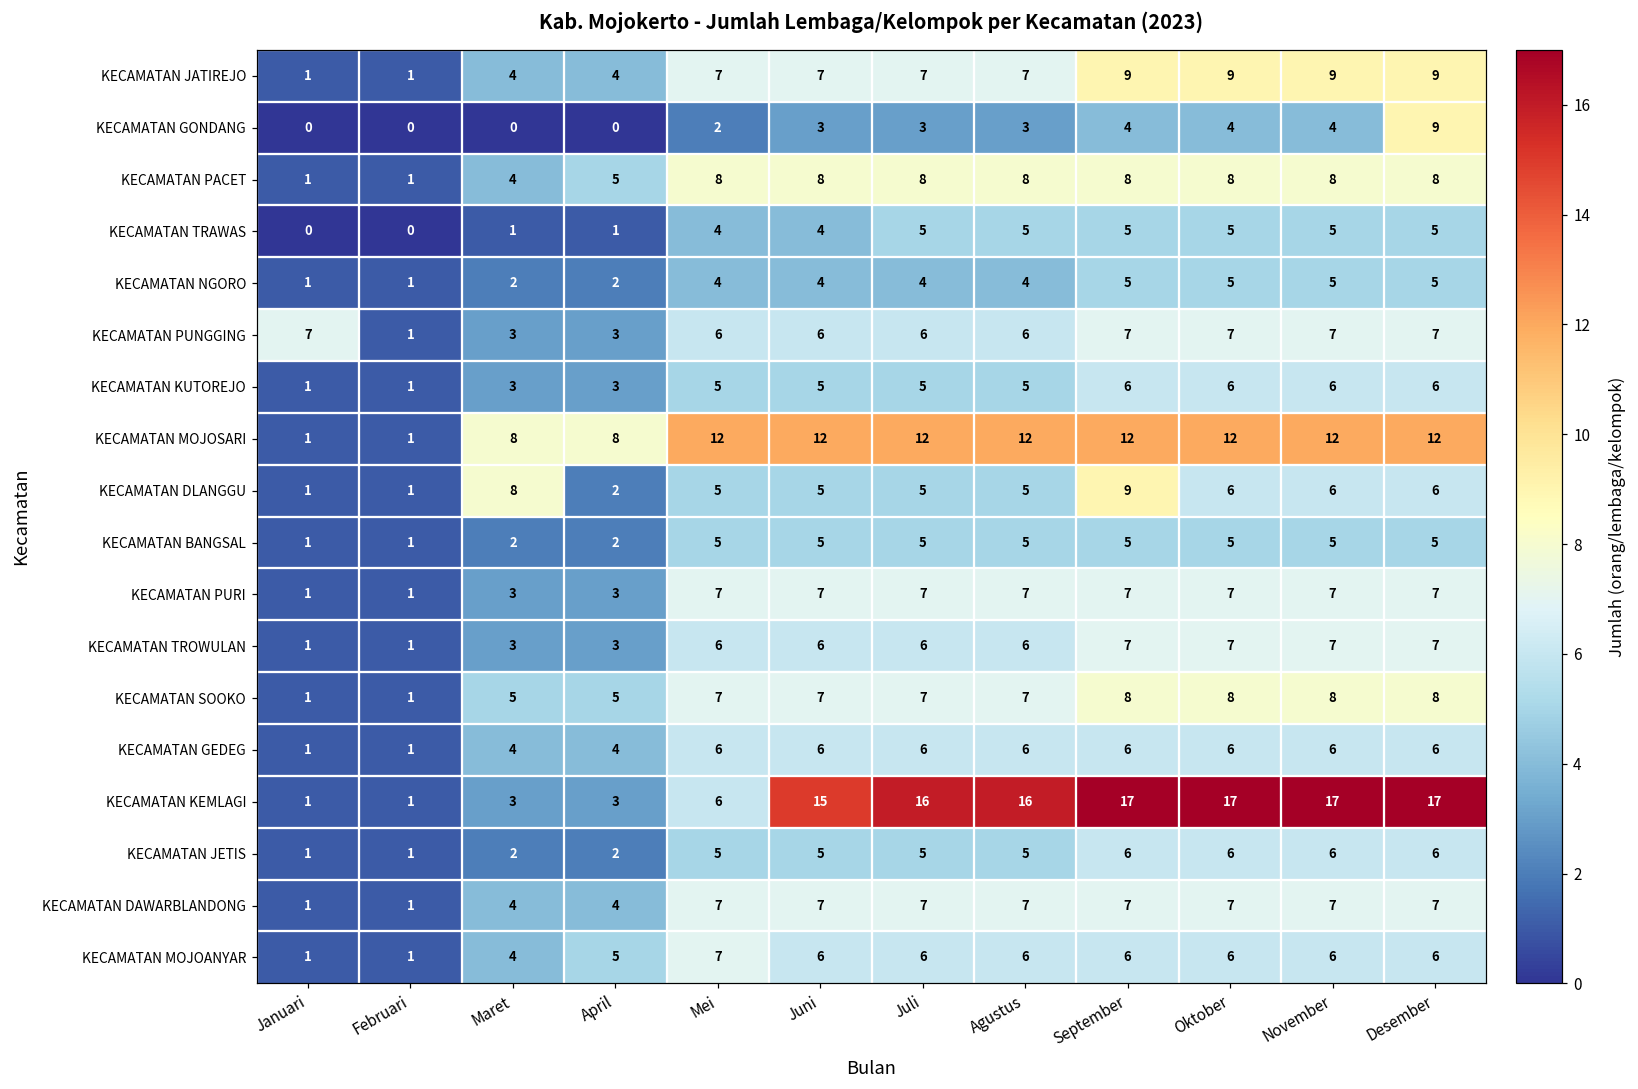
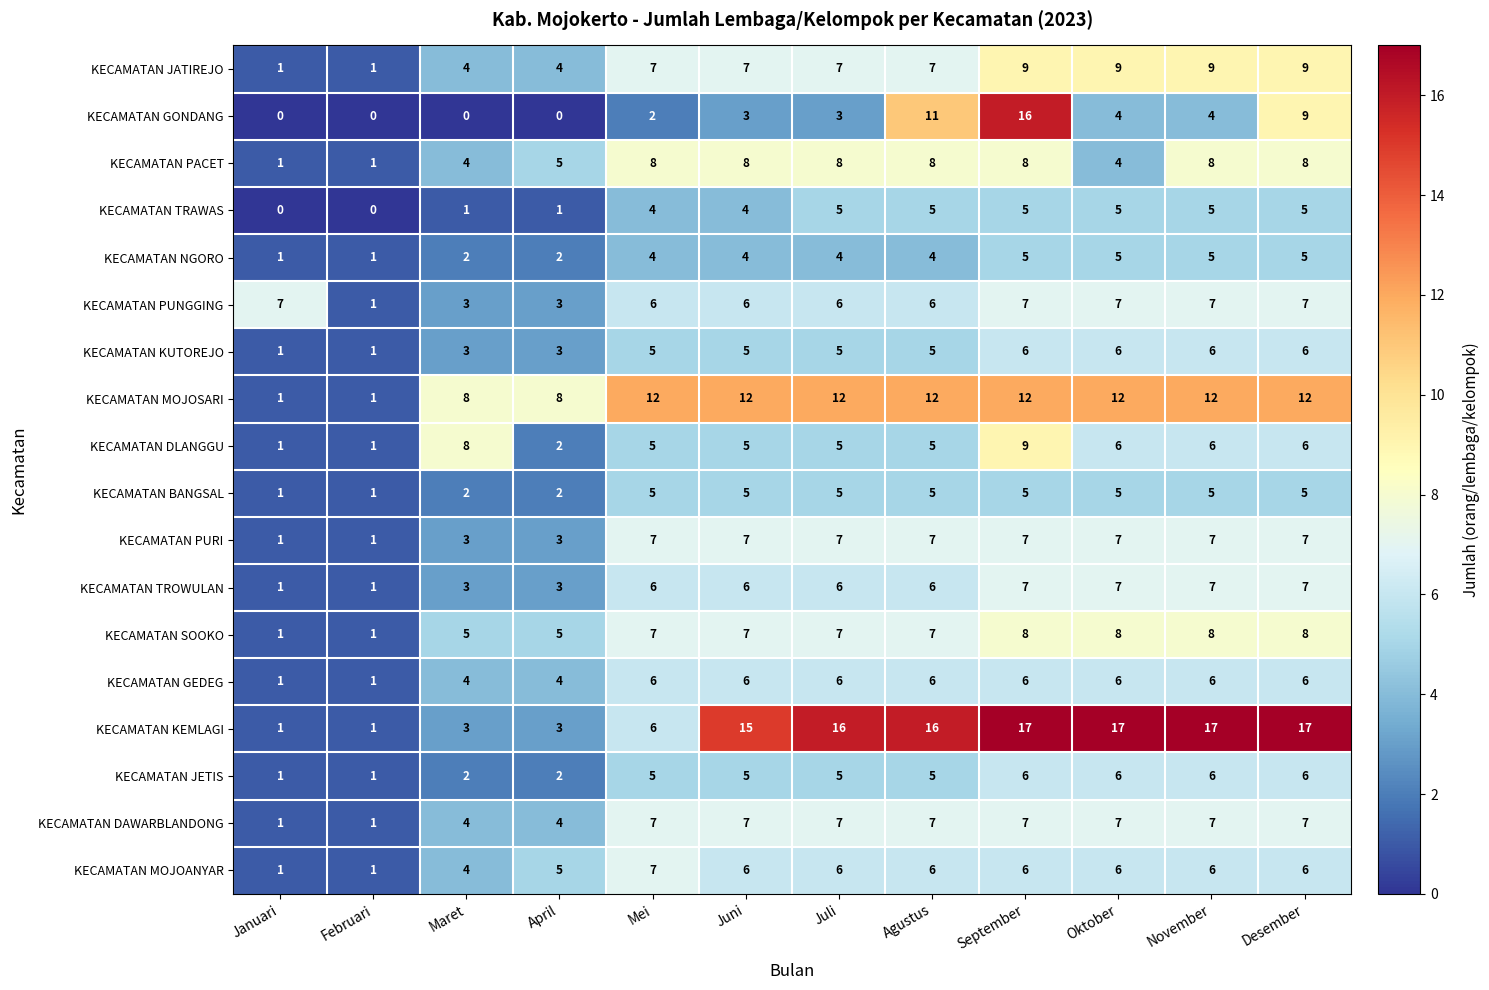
KECAMATAN GONDANG, Agustus: 3 -> 11
KECAMATAN GONDANG, September: 4 -> 16
KECAMATAN PACET, Oktober: 8 -> 4
